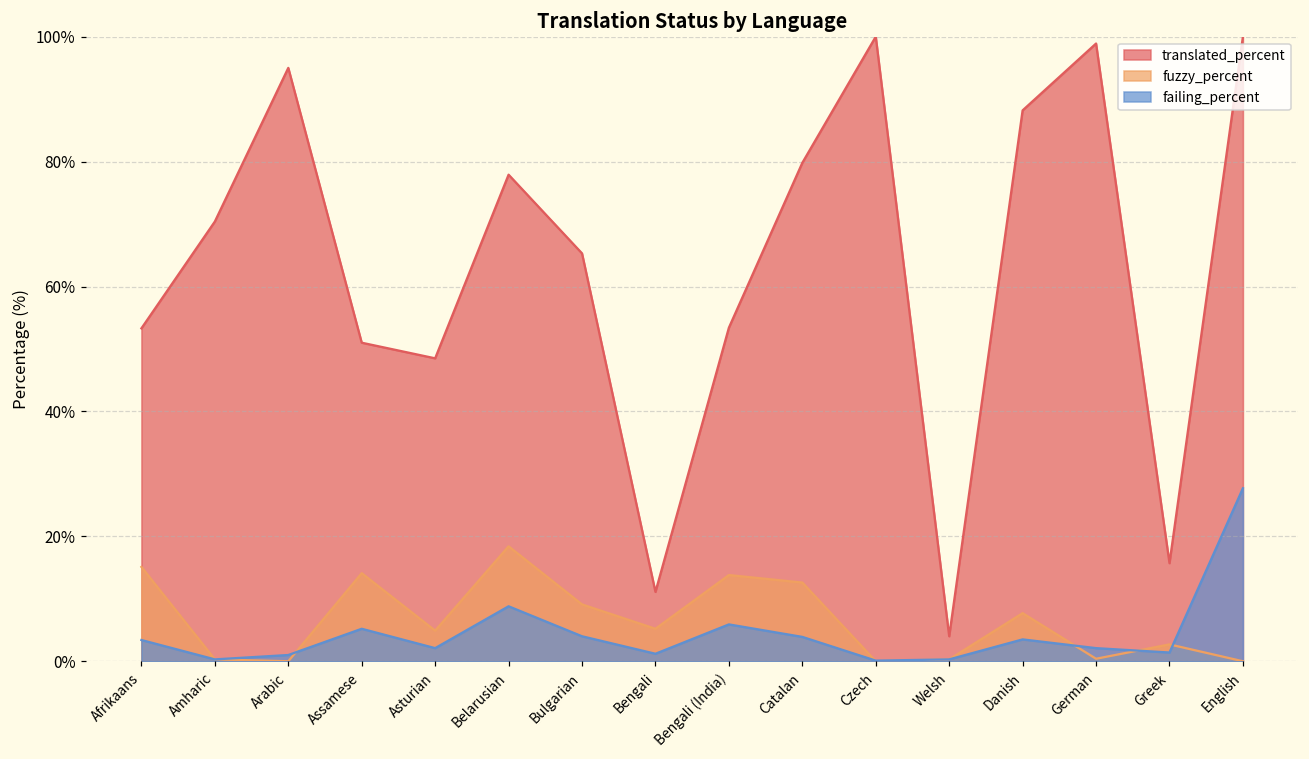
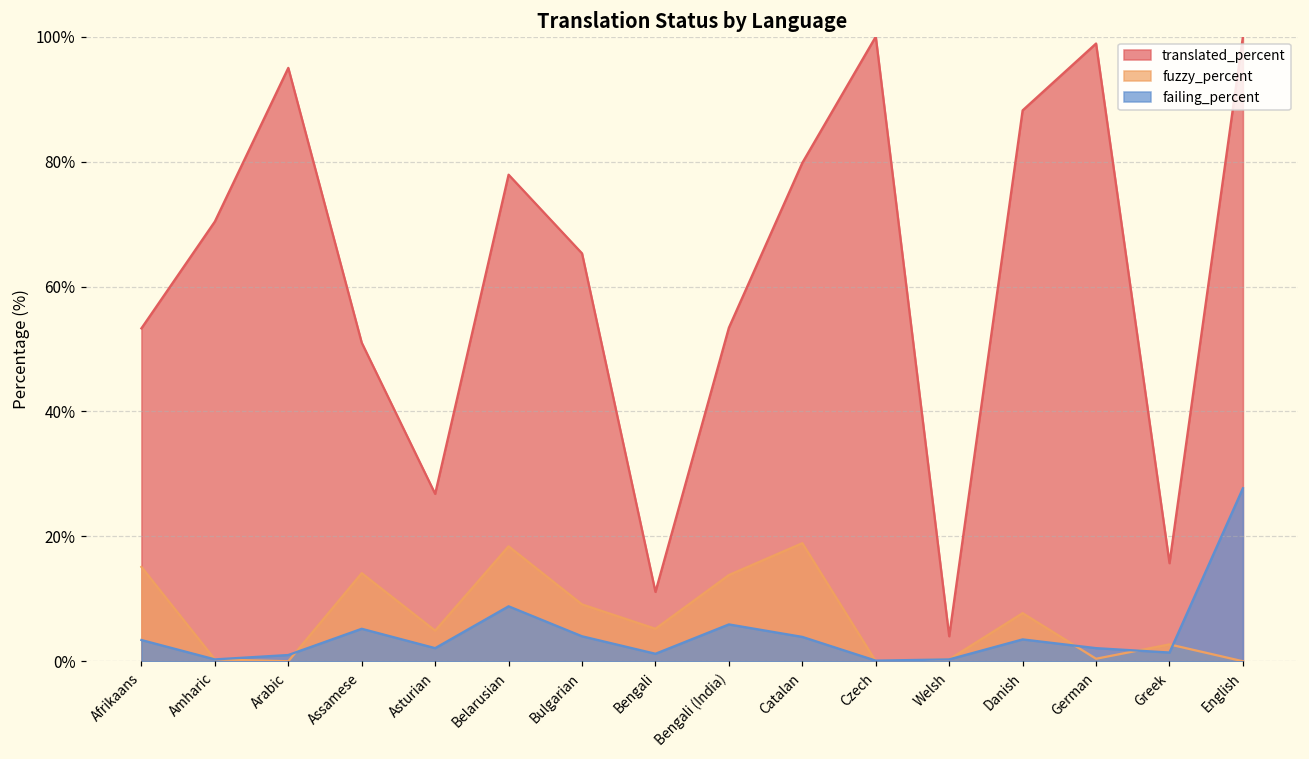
translated_percent, Asturian: 49% -> 27%
fuzzy_percent, Catalan: 13% -> 19%
